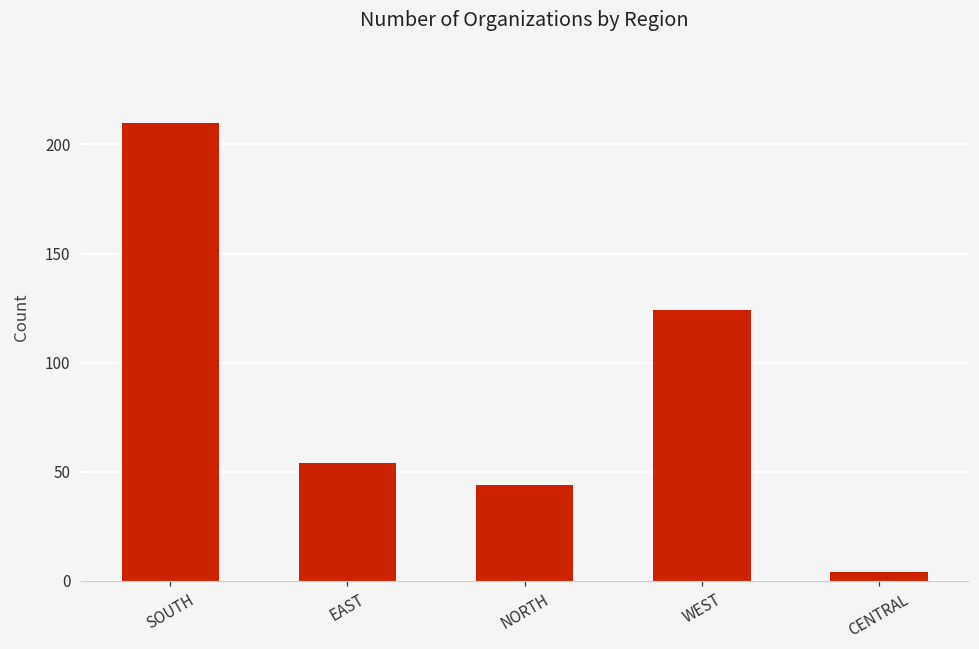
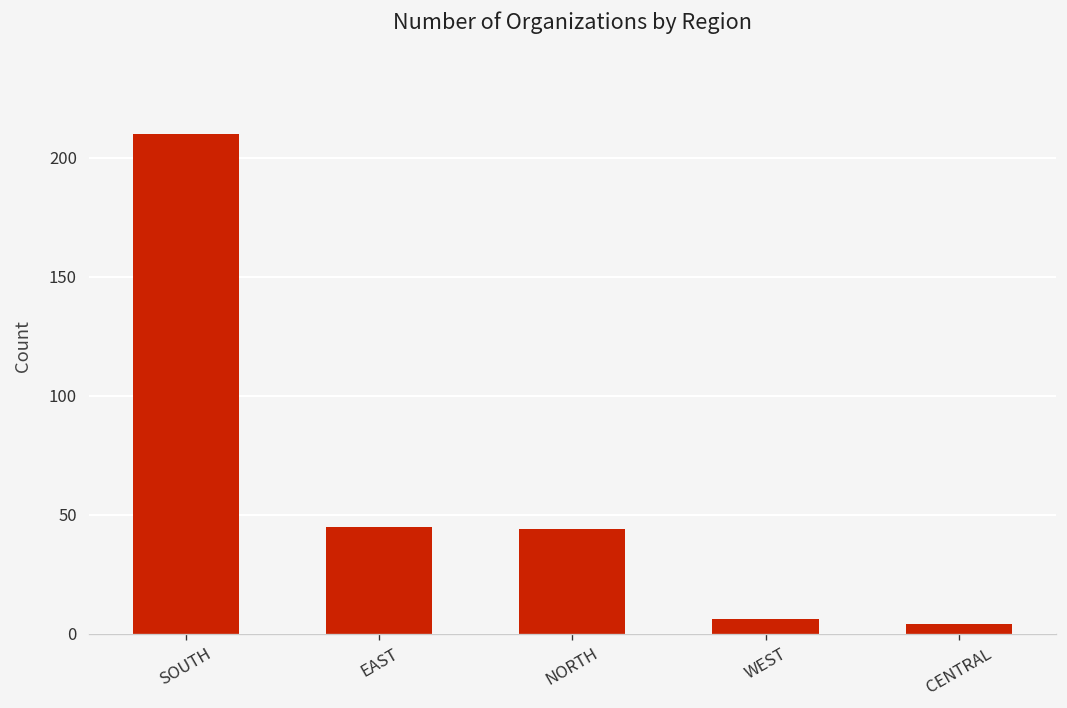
EAST: 54 -> 45
WEST: 124 -> 6
